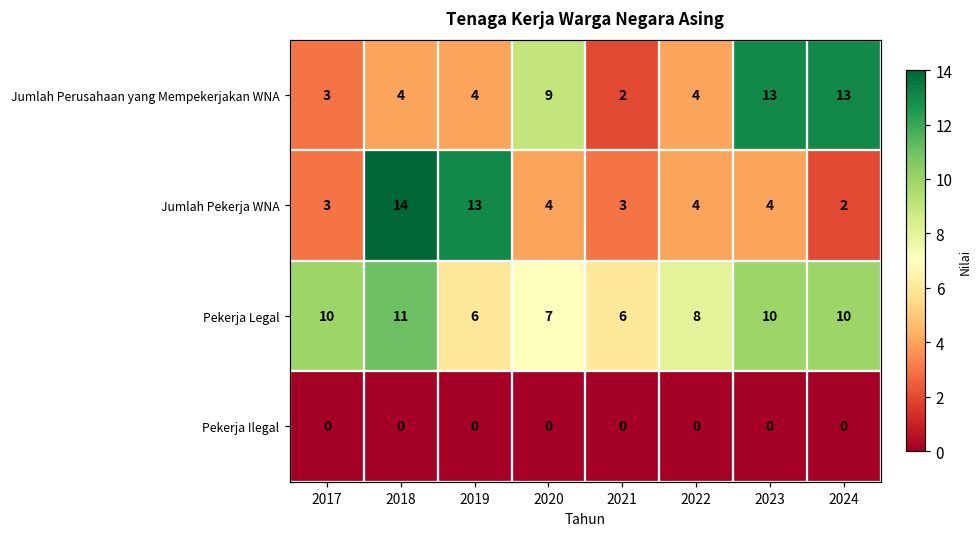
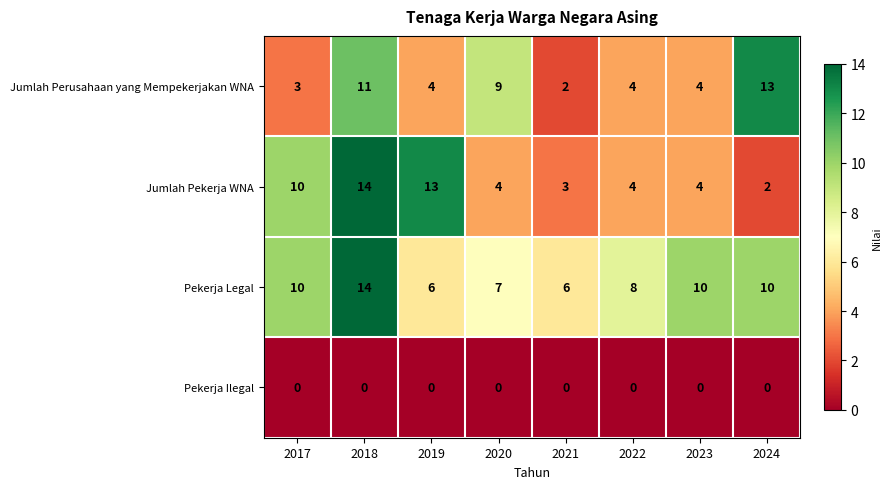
Jumlah Perusahaan yang Mempekerjakan WNA, 2018: 4 -> 11
Jumlah Perusahaan yang Mempekerjakan WNA, 2023: 13 -> 4
Jumlah Pekerja WNA, 2017: 3 -> 10
Pekerja Legal, 2018: 11 -> 14
